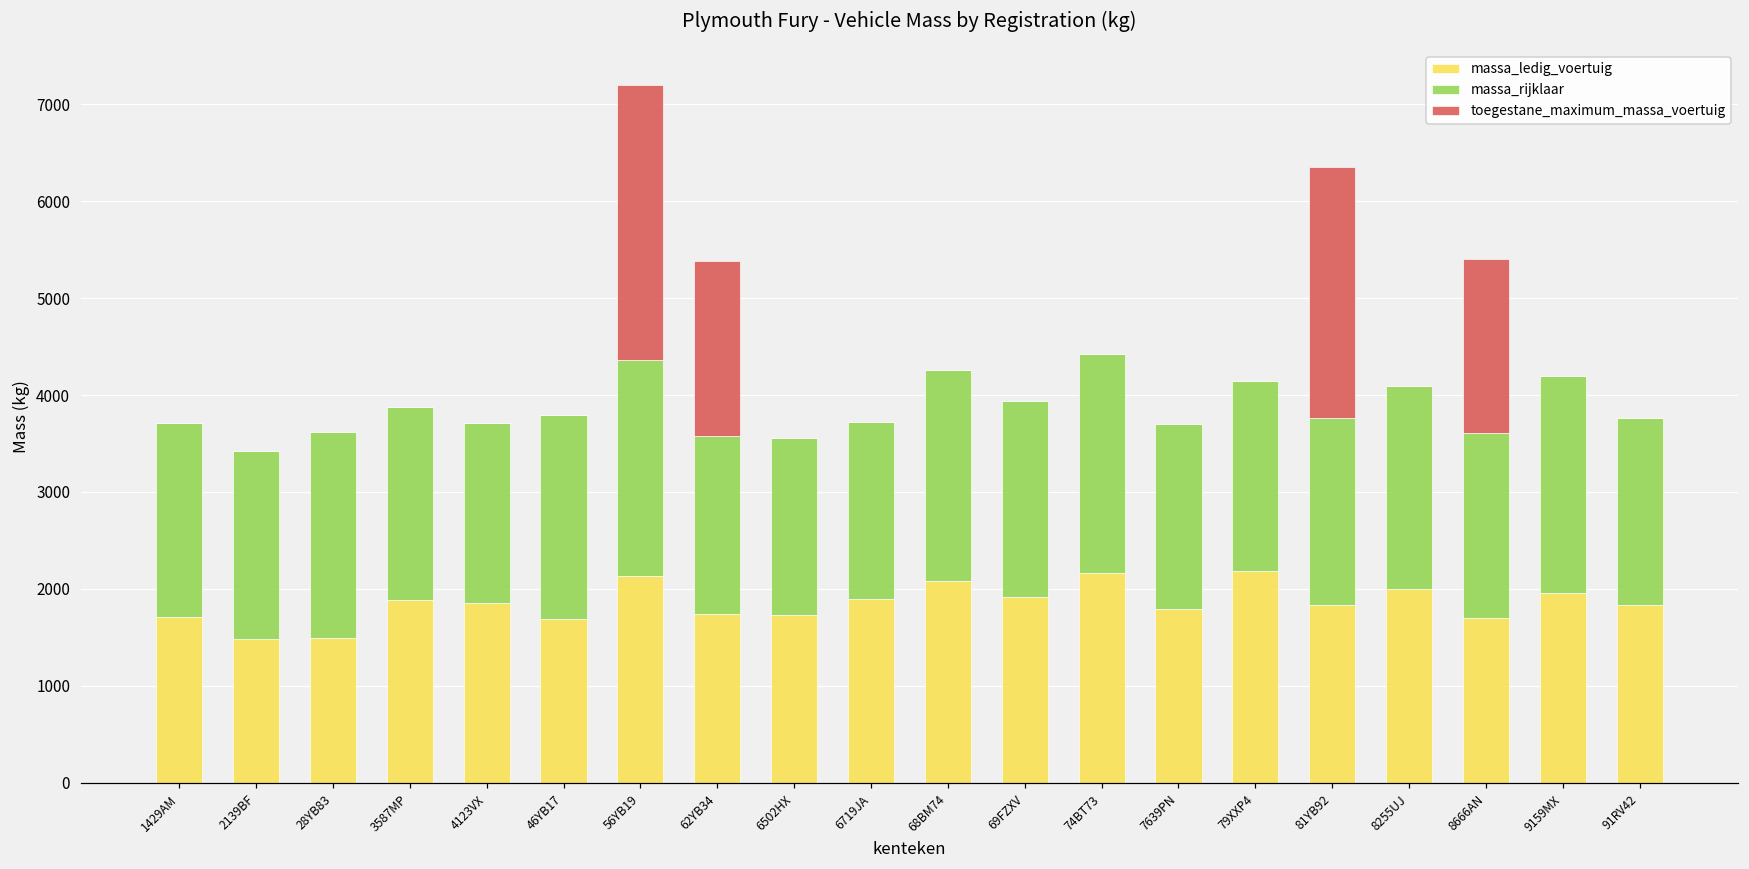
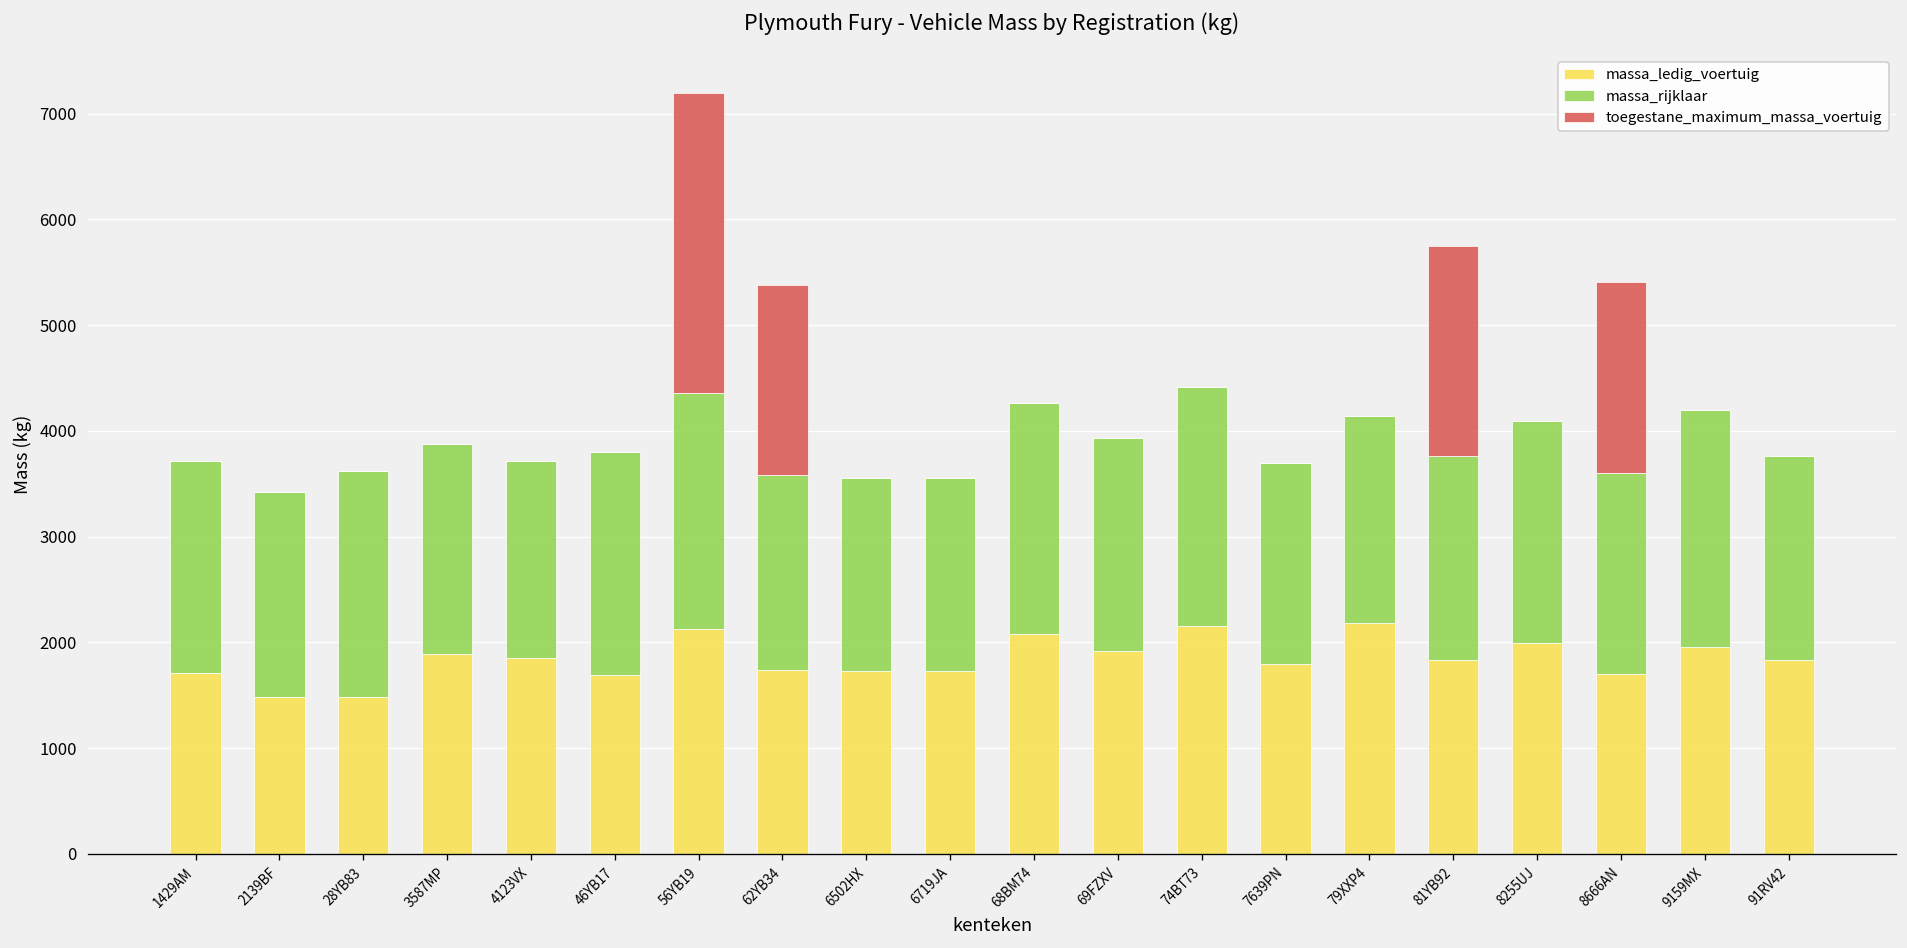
massa_ledig_voertuig, 6719JA: 1900 -> 1700
toegestane_maximum_massa_voertuig, 81YB92: 2600 -> 2000
